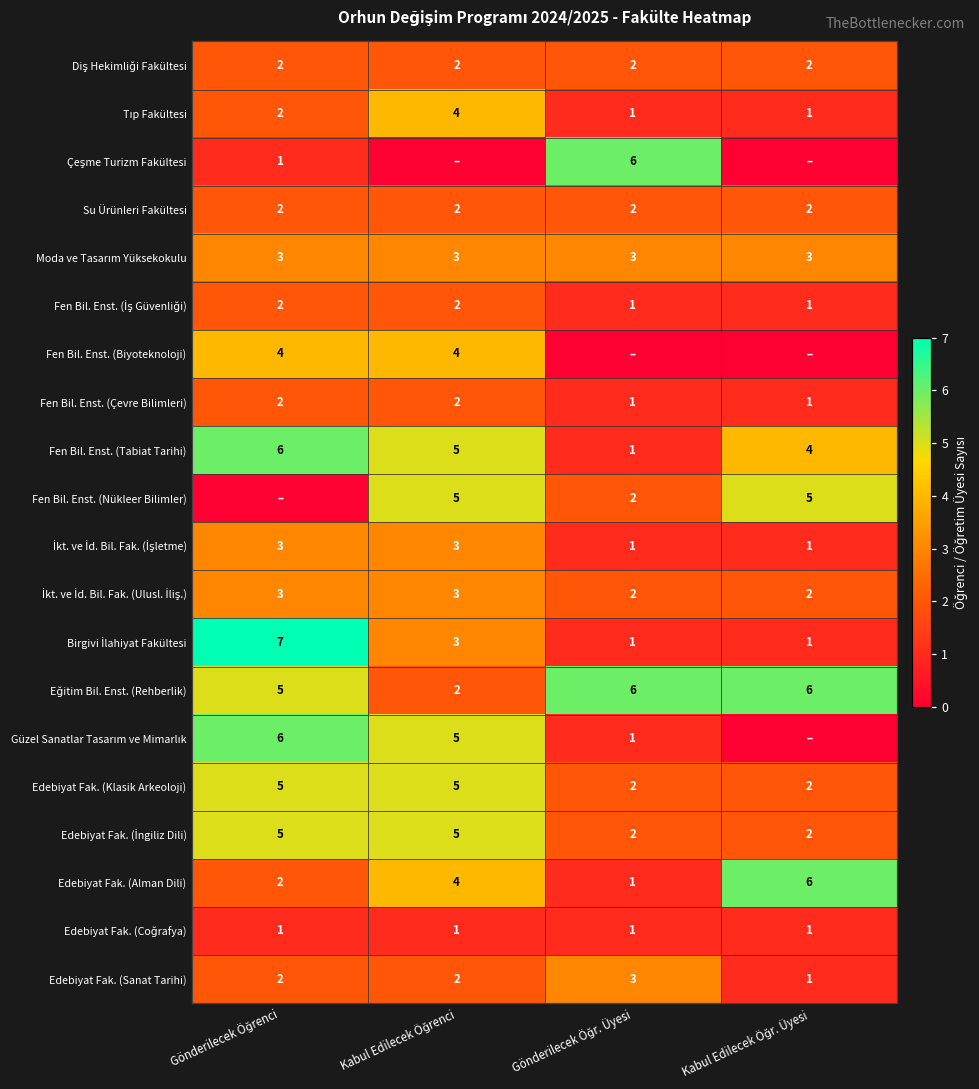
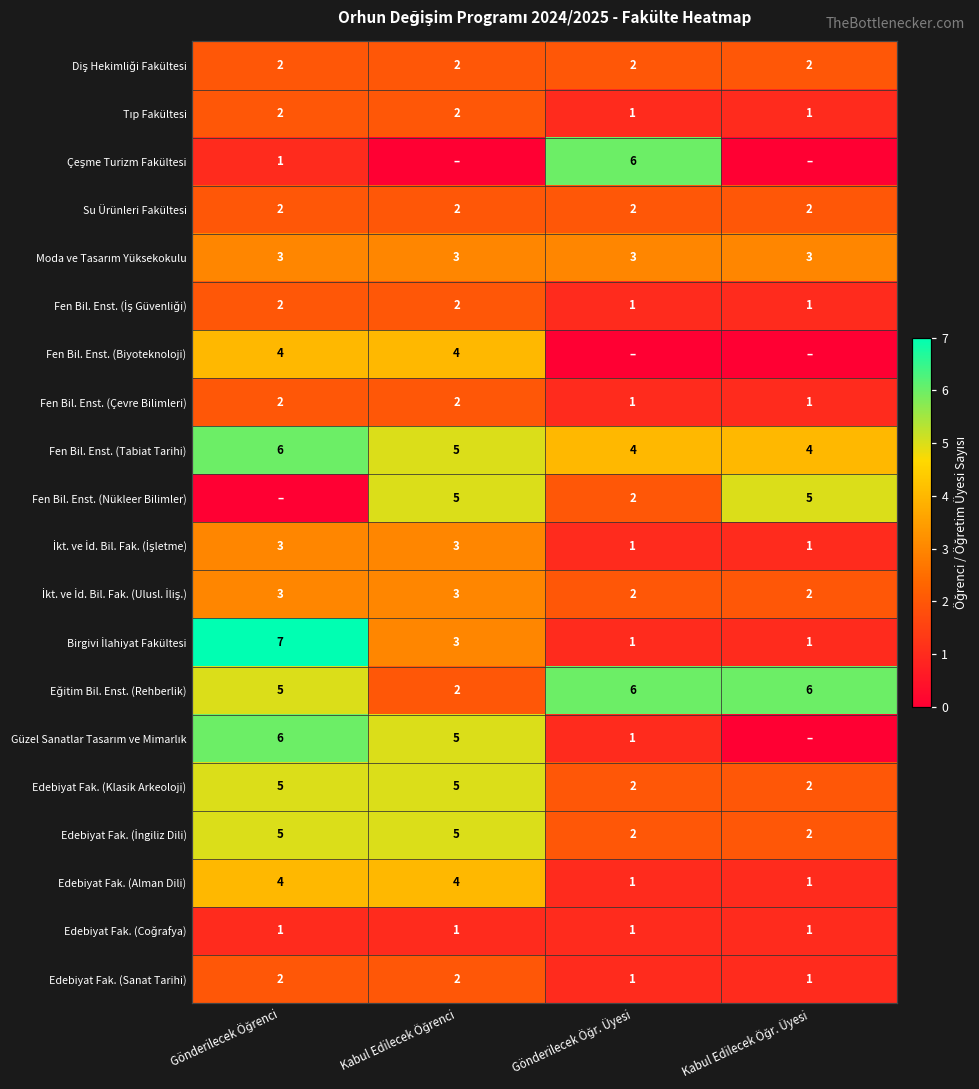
Tıp Fakültesi, Kabul Edilecek Öğrenci: 4 -> 2
Fen Bil. Enst. (Tabiat Tarihi), Gönderilecek Öğr. Üyesi: 1 -> 4
Edebiyat Fak. (Alman Dili), Gönderilecek Öğrenci: 2 -> 4
Edebiyat Fak. (Alman Dili), Kabul Edilecek Öğr. Üyesi: 6 -> 1
Edebiyat Fak. (Sanat Tarihi), Gönderilecek Öğr. Üyesi: 3 -> 1
